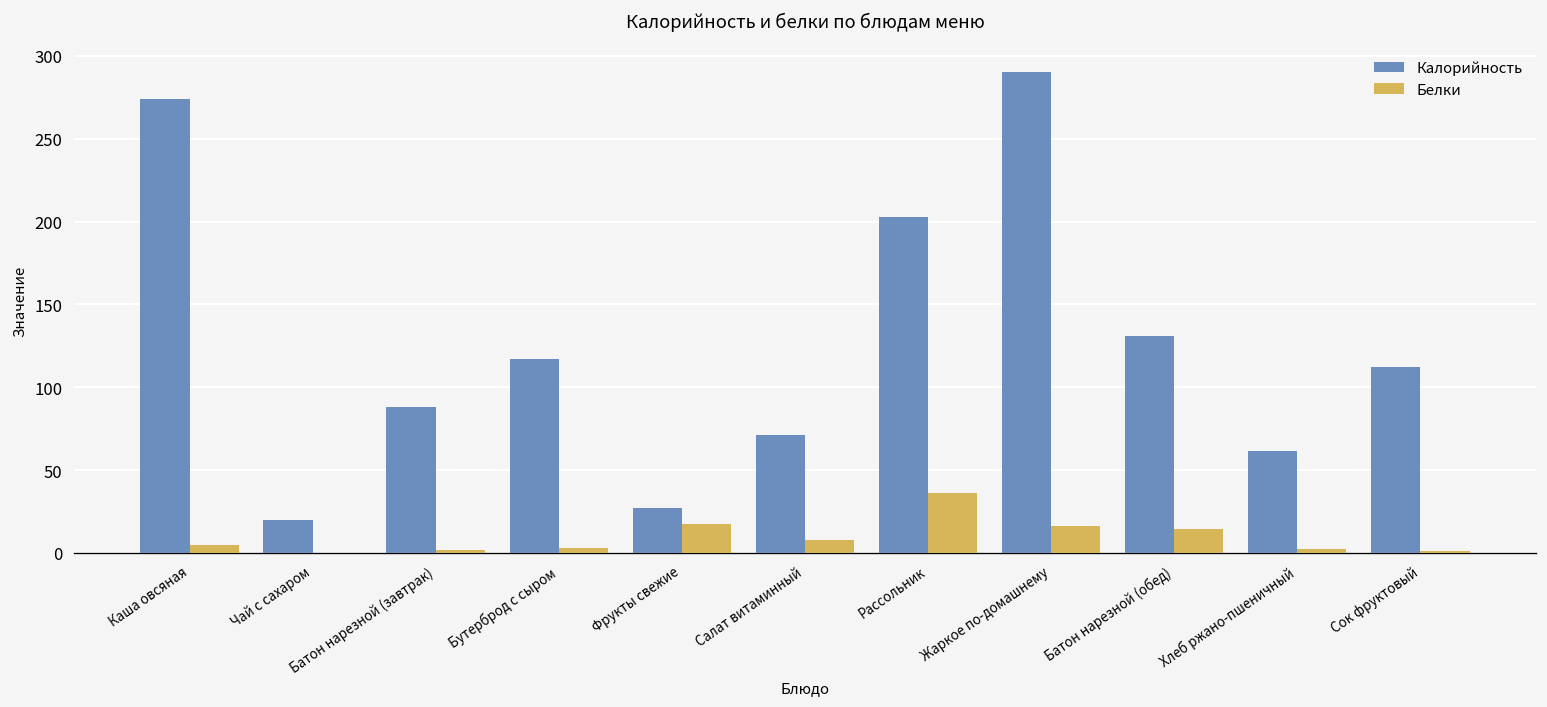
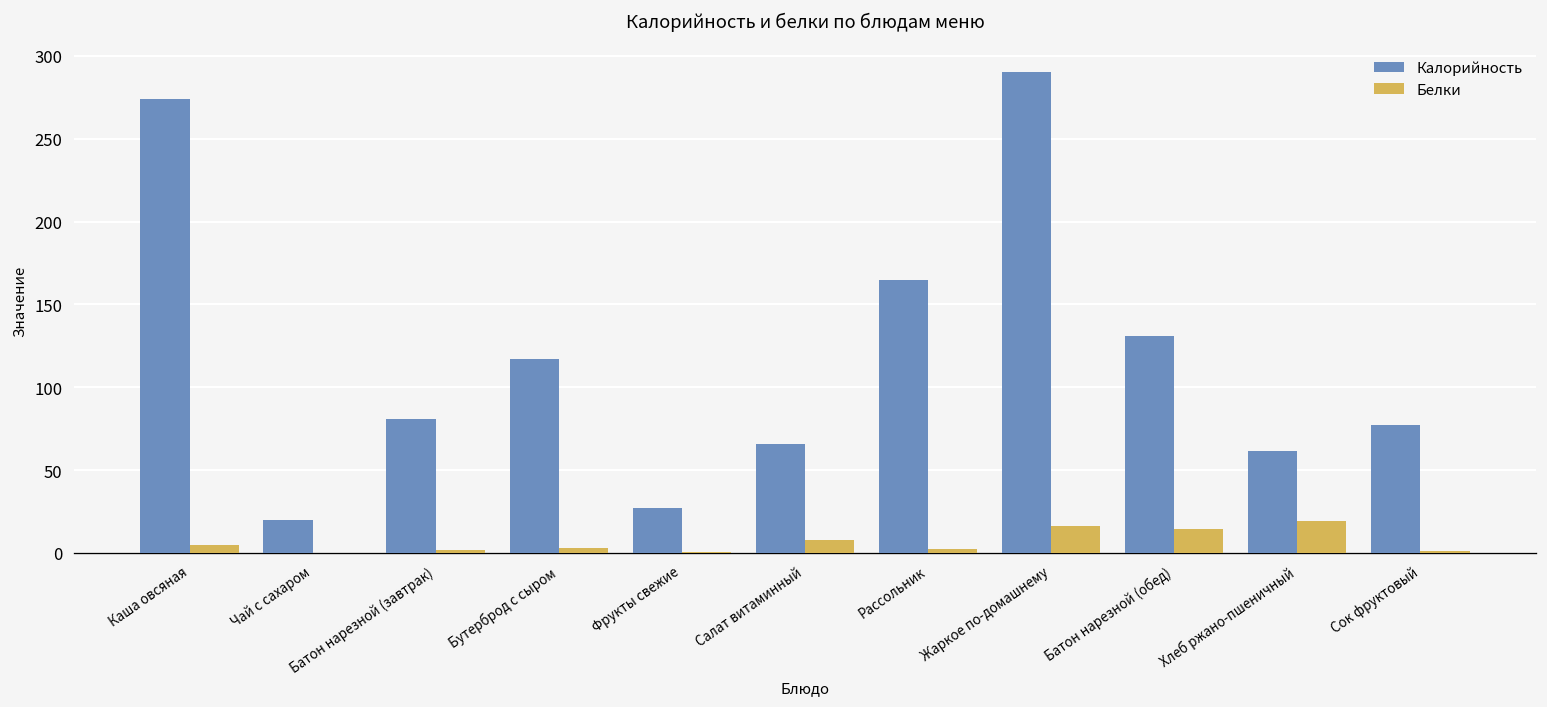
Калорийность, Батон нарезной (завтрак): 88 -> 81
Белки, Фрукты свежие: 18 -> 0
Калорийность, Салат витаминный: 71 -> 66
Калорийность, Рассольник: 203 -> 165
Белки, Рассольник: 36 -> 3
Белки, Хлеб ржано-пшеничный: 3 -> 19
Калорийность, Сок фруктовый: 112 -> 77
